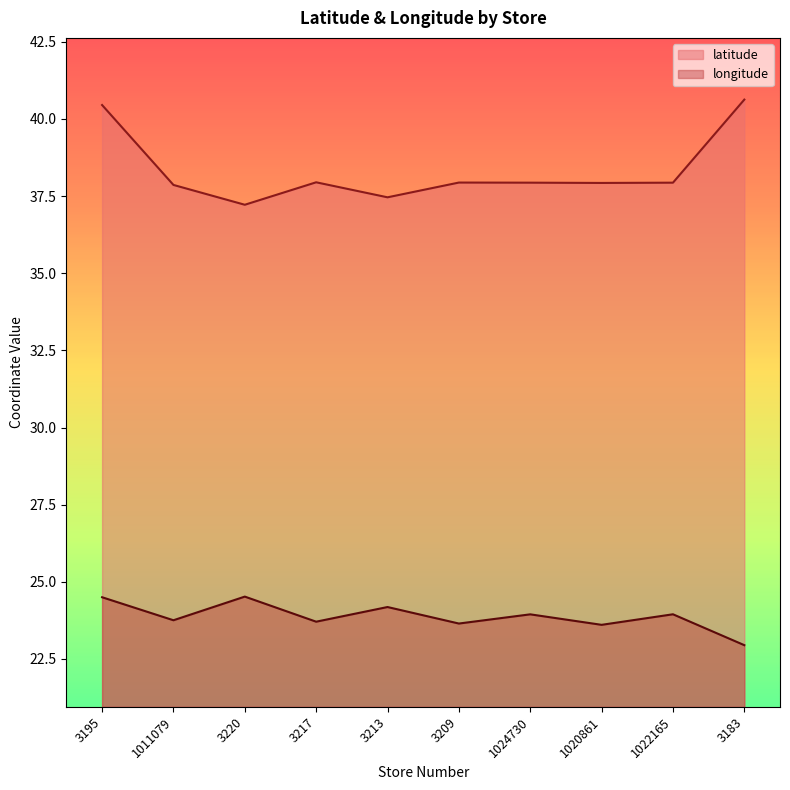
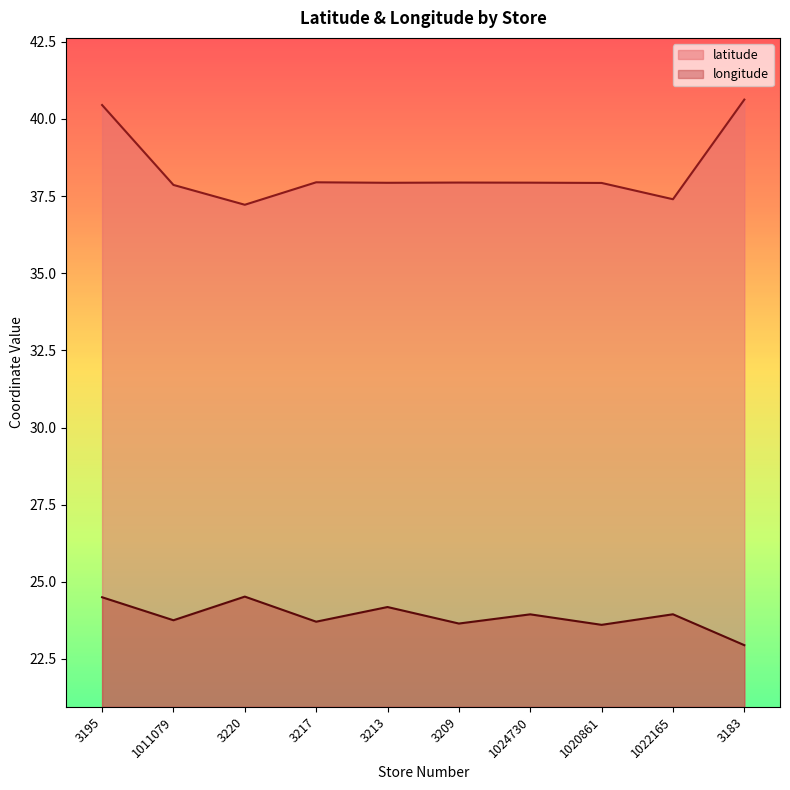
latitude, 3213: 37.5 -> 37.9
latitude, 1022165: 37.9 -> 37.4
